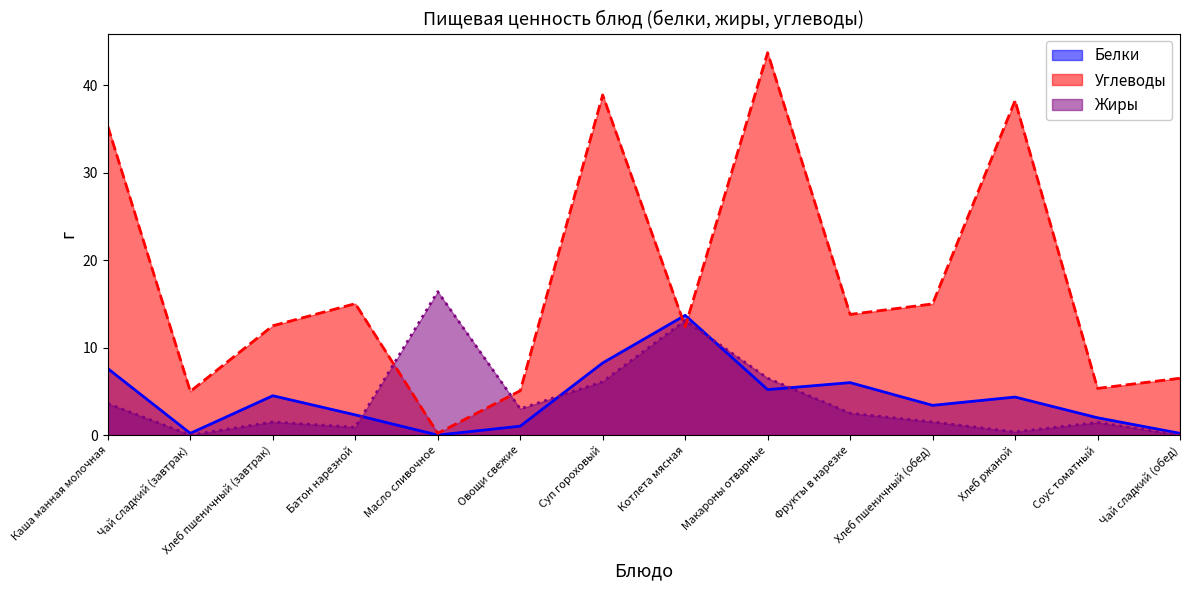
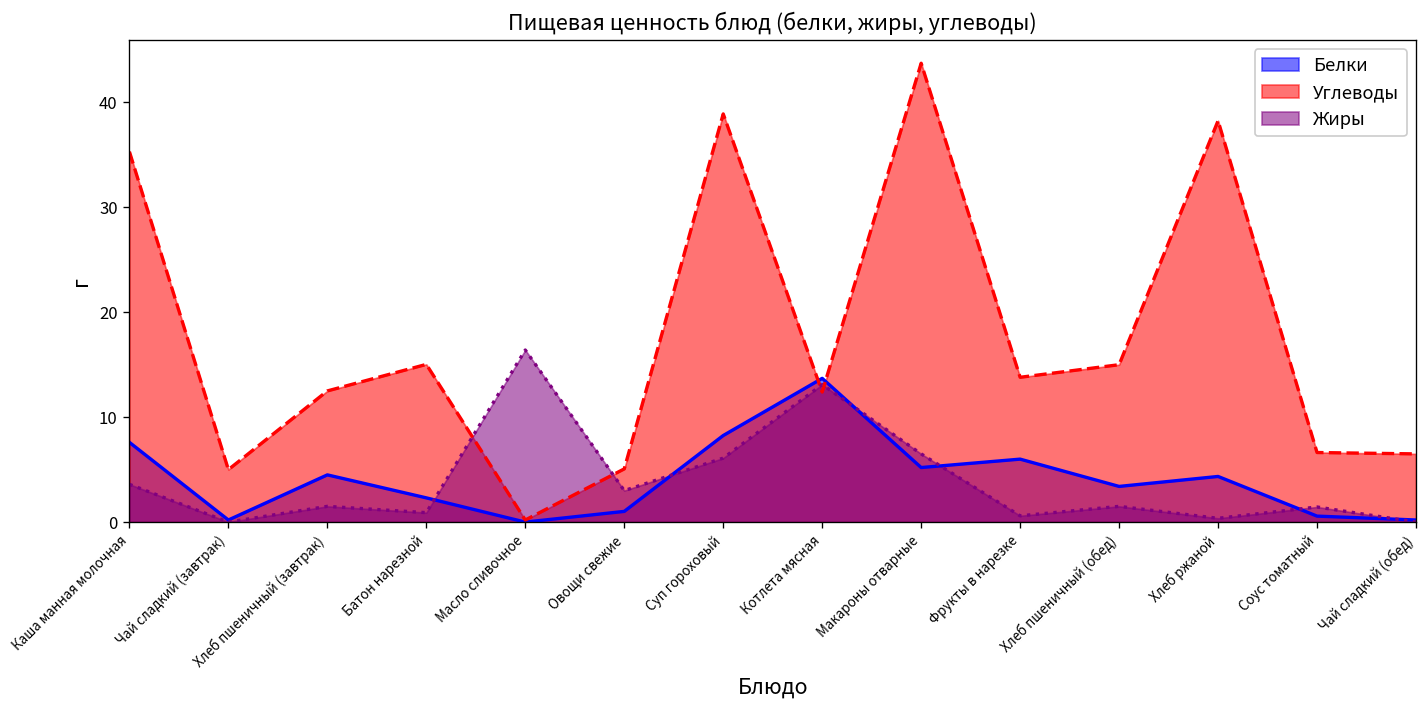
Жиры, Фрукты в нарезке: 3 -> 1
Белки, Соус томатный: 2 -> 1
Углеводы, Соус томатный: 5 -> 7
